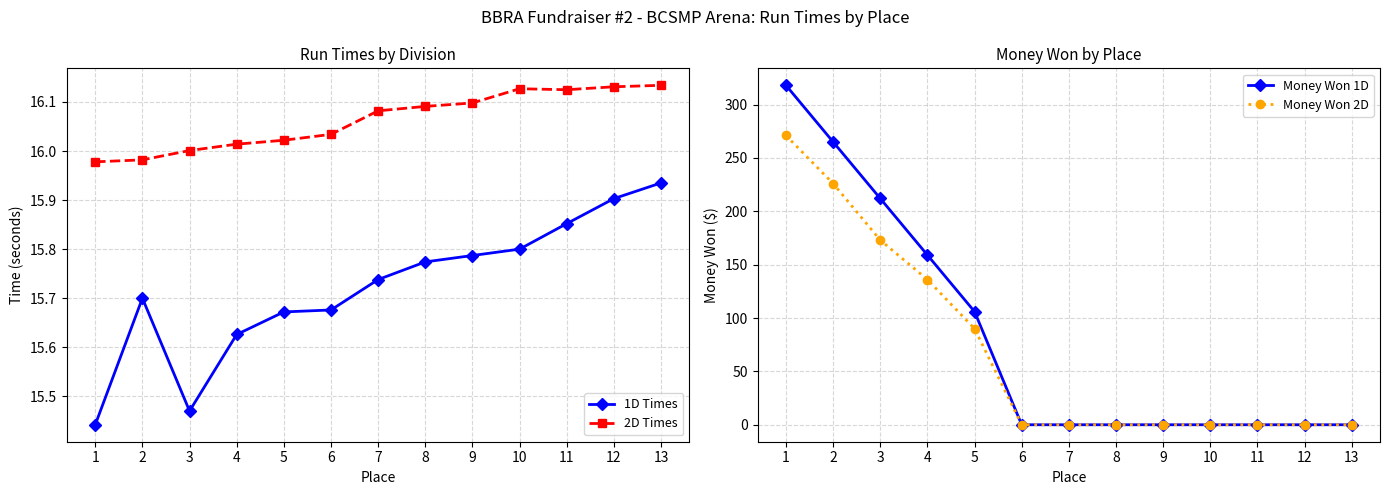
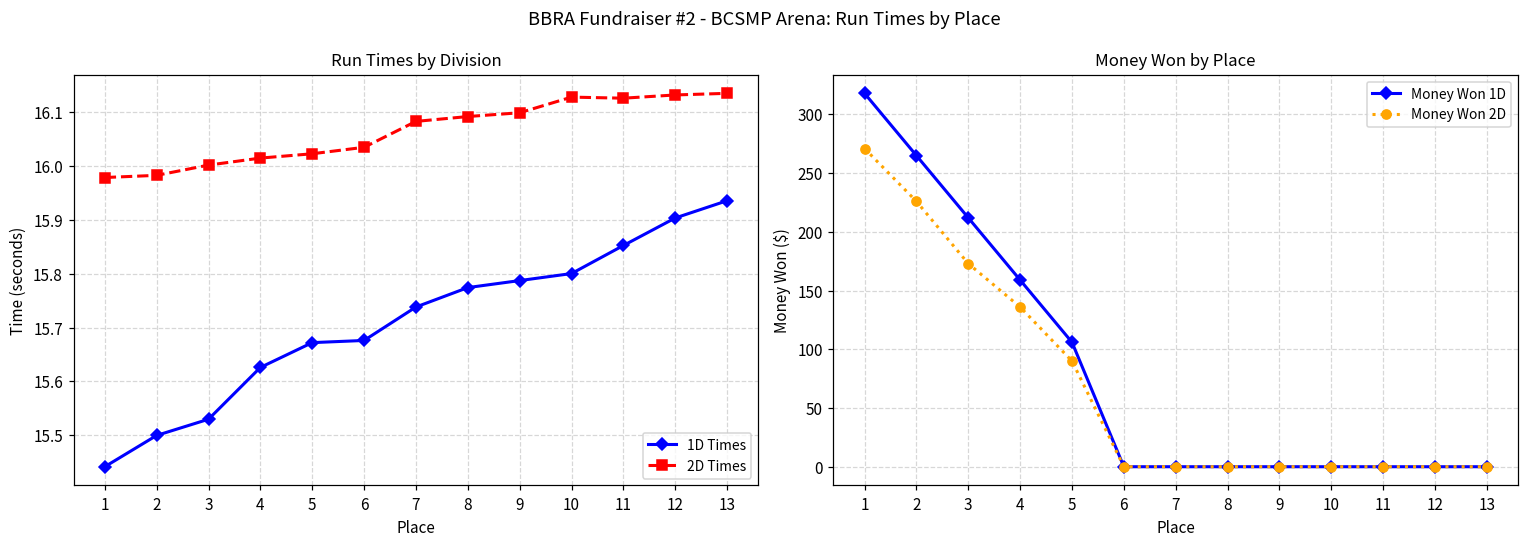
Run Times by Division, 1D Times, 2: 15.7 -> 15.5
Run Times by Division, 1D Times, 3: 15.47 -> 15.53
